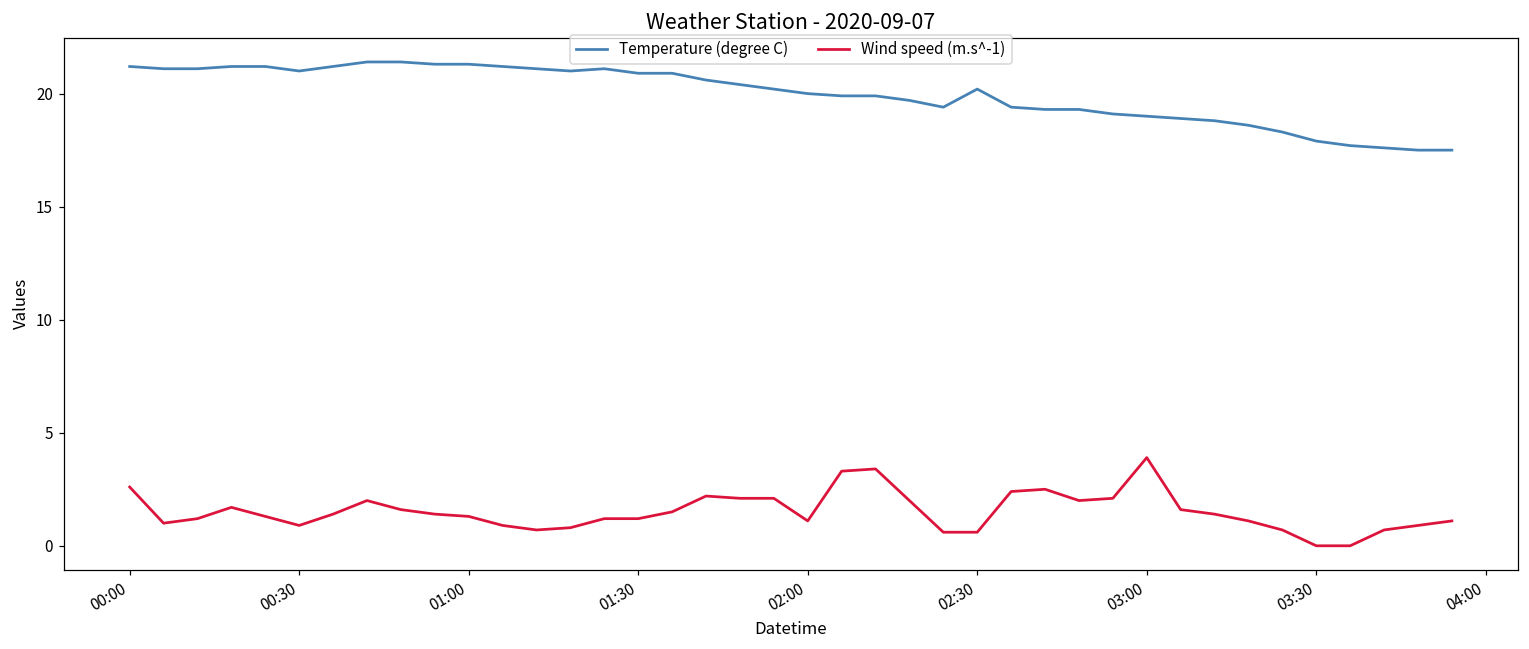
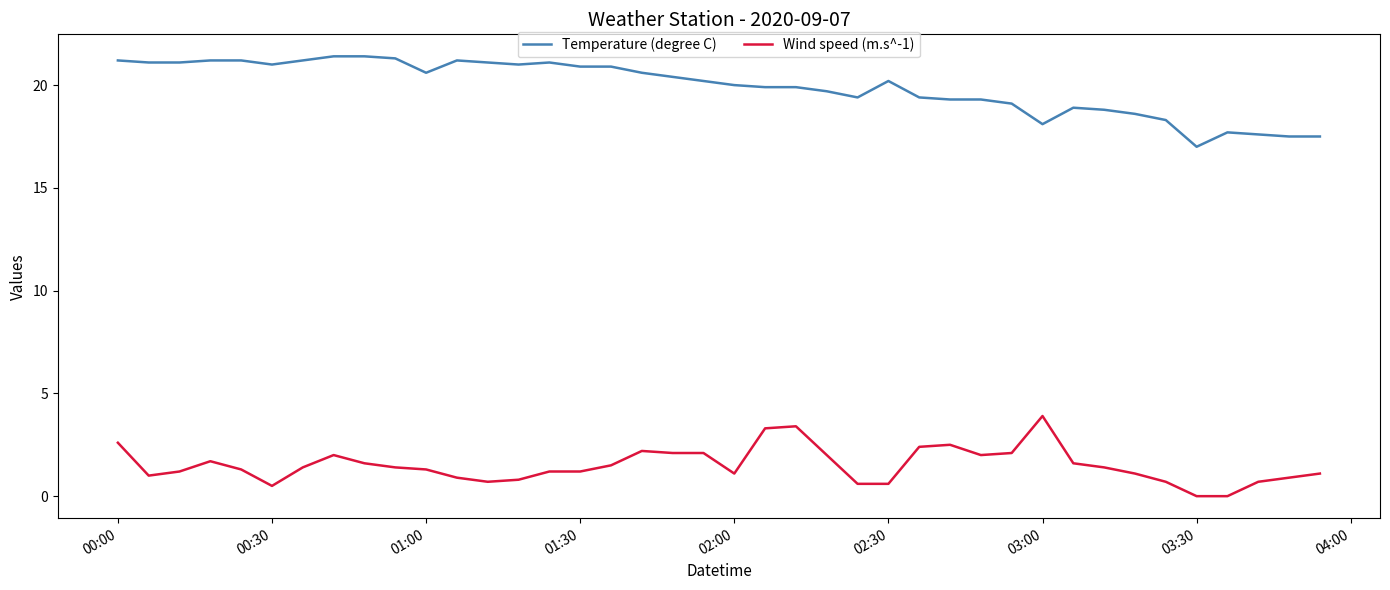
Wind speed (m.s^-1), 00:30: 0.9 -> 0.5
Temperature (degree C), 01:00: 21.3 -> 20.6
Temperature (degree C), 03:00: 19.0 -> 18.1
Temperature (degree C), 03:30: 17.9 -> 17.0
